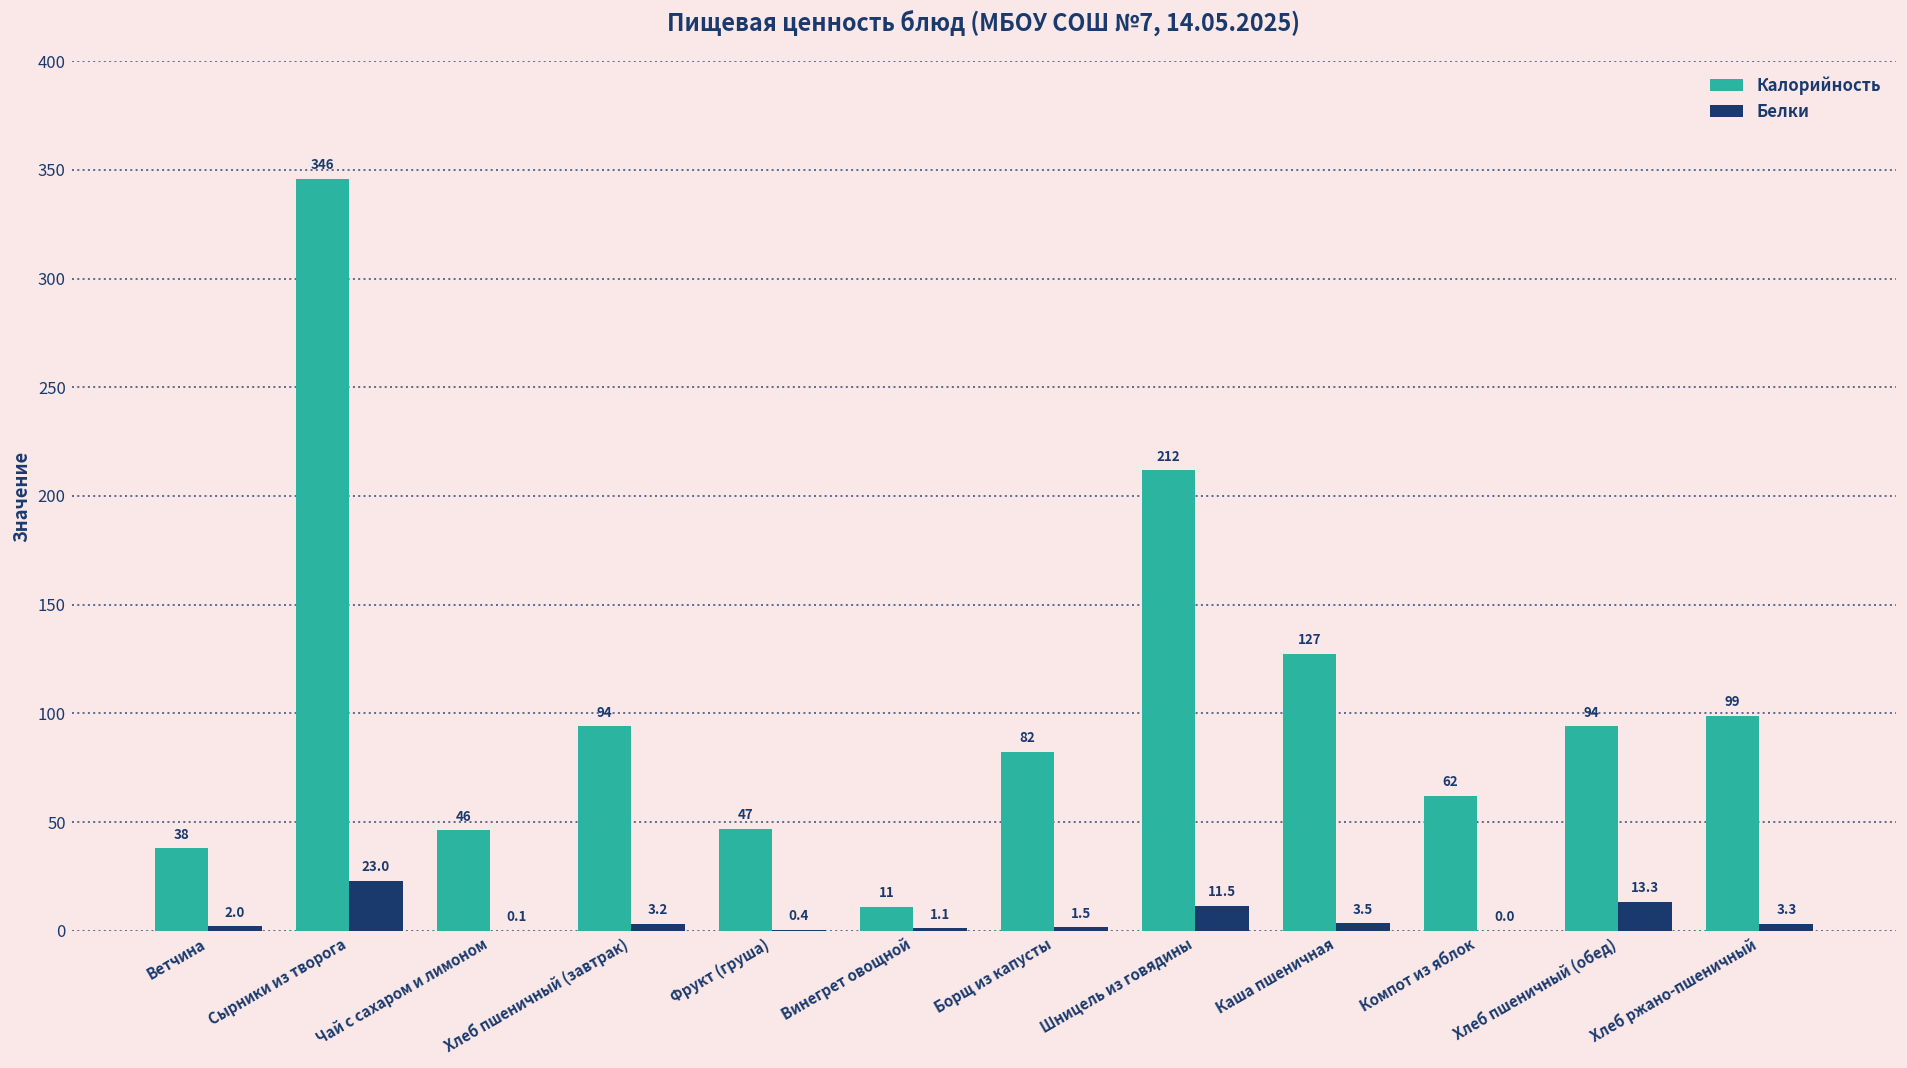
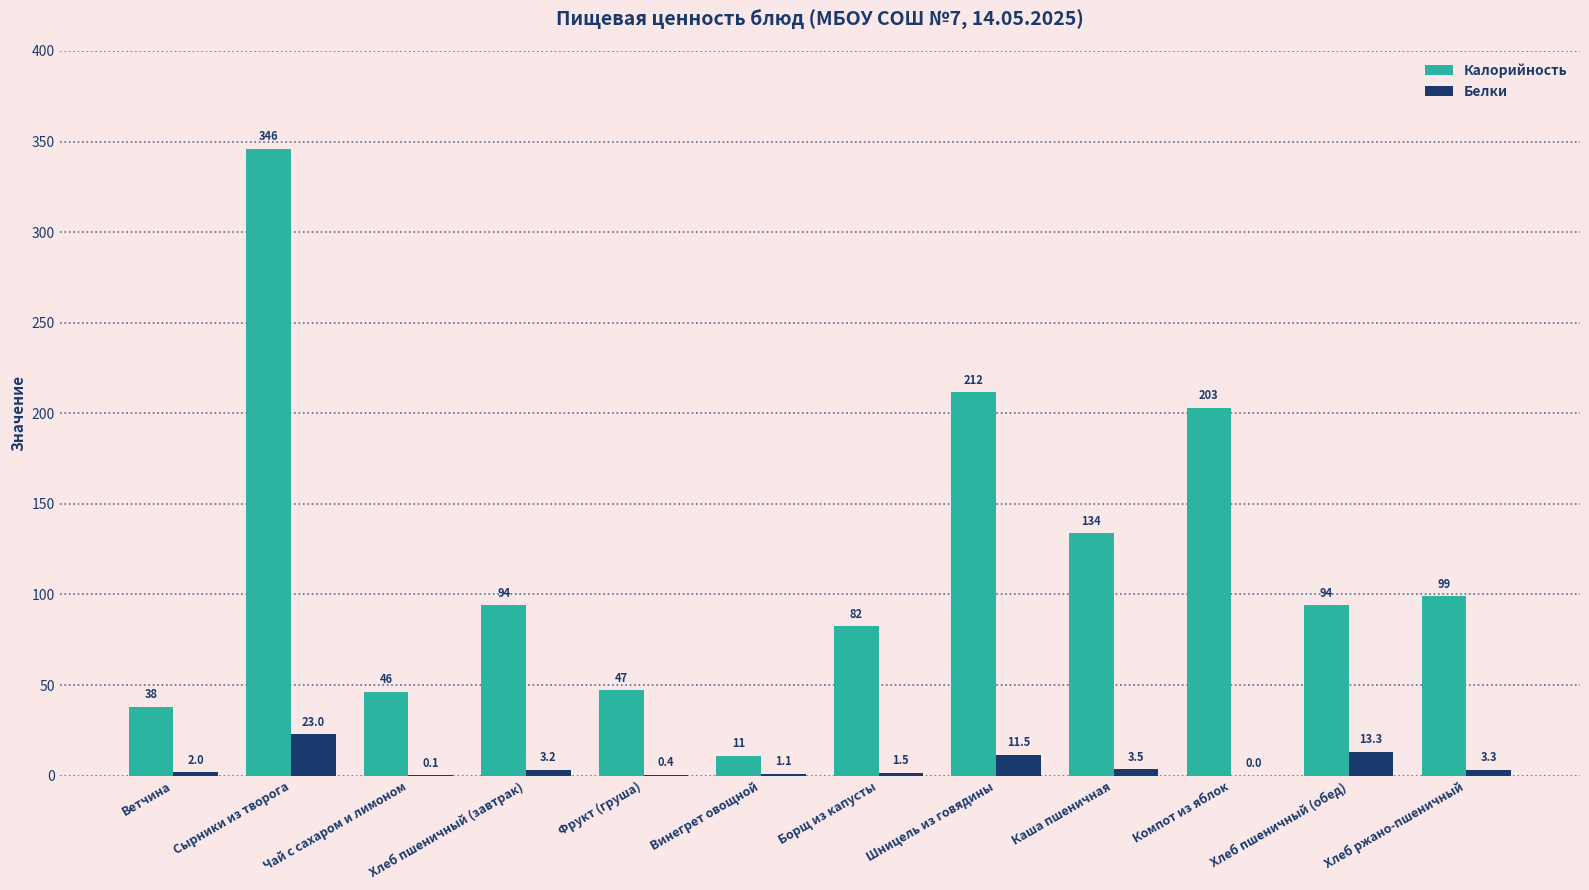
Калорийность, Каша пшеничная: 127 -> 134
Калорийность, Компот из яблок: 62 -> 203
